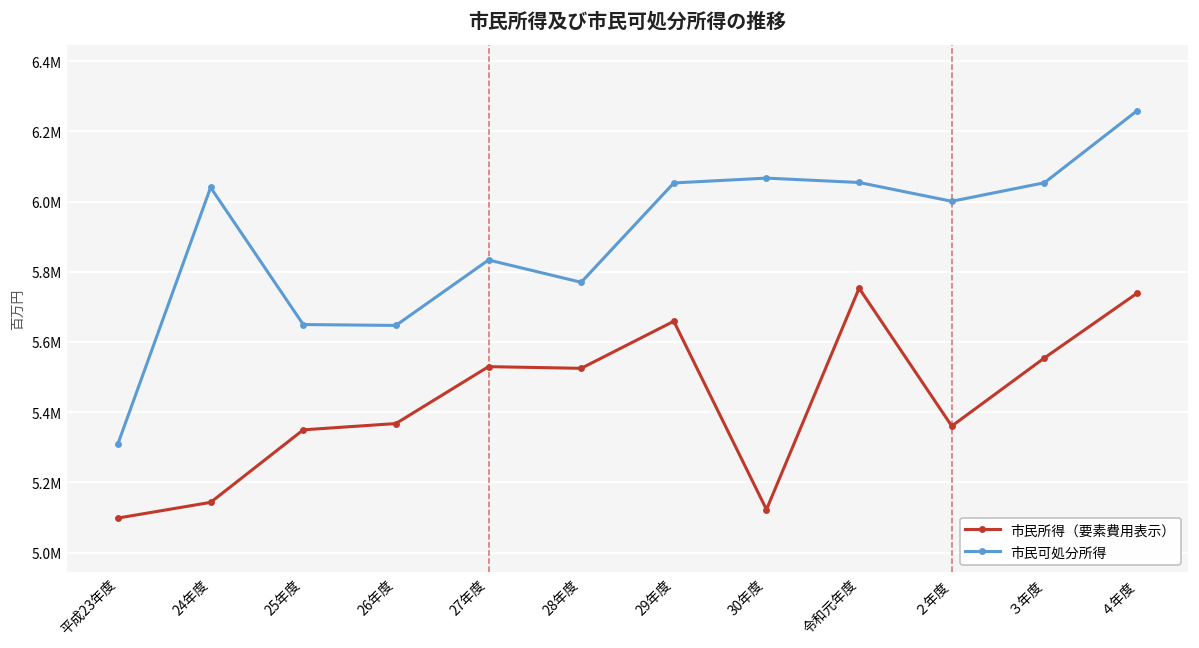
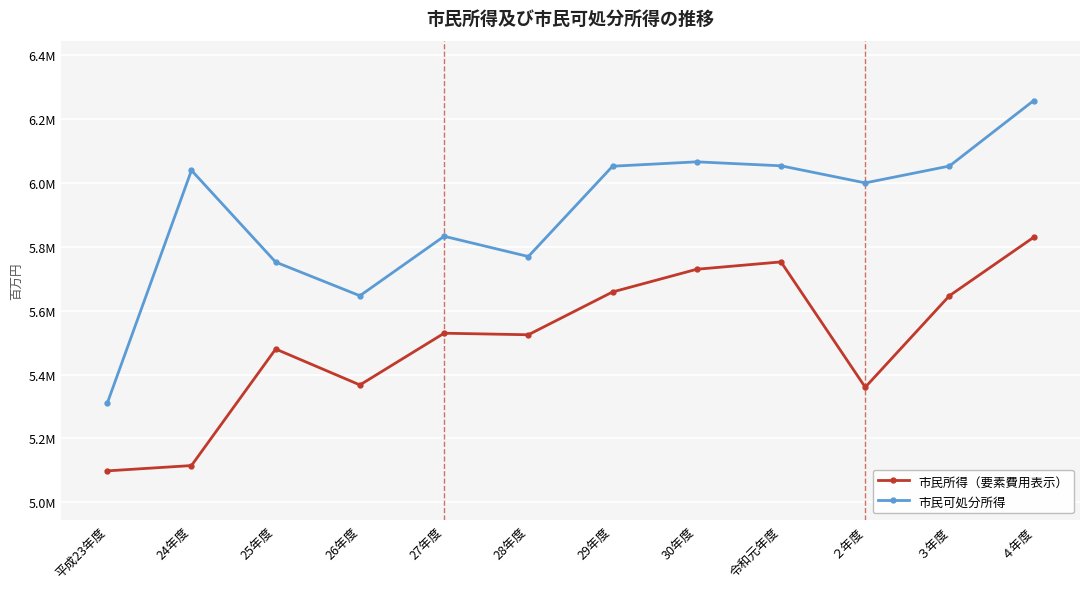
市民所得（要素費用表示）, 24年度: 5140000 -> 5120000
市民所得（要素費用表示）, 25年度: 5350000 -> 5480000
市民可処分所得, 25年度: 5650000 -> 5750000
市民所得（要素費用表示）, 30年度: 5120000 -> 5730000
市民所得（要素費用表示）, ３年度: 5550000 -> 5650000
市民所得（要素費用表示）, ４年度: 5740000 -> 5830000
